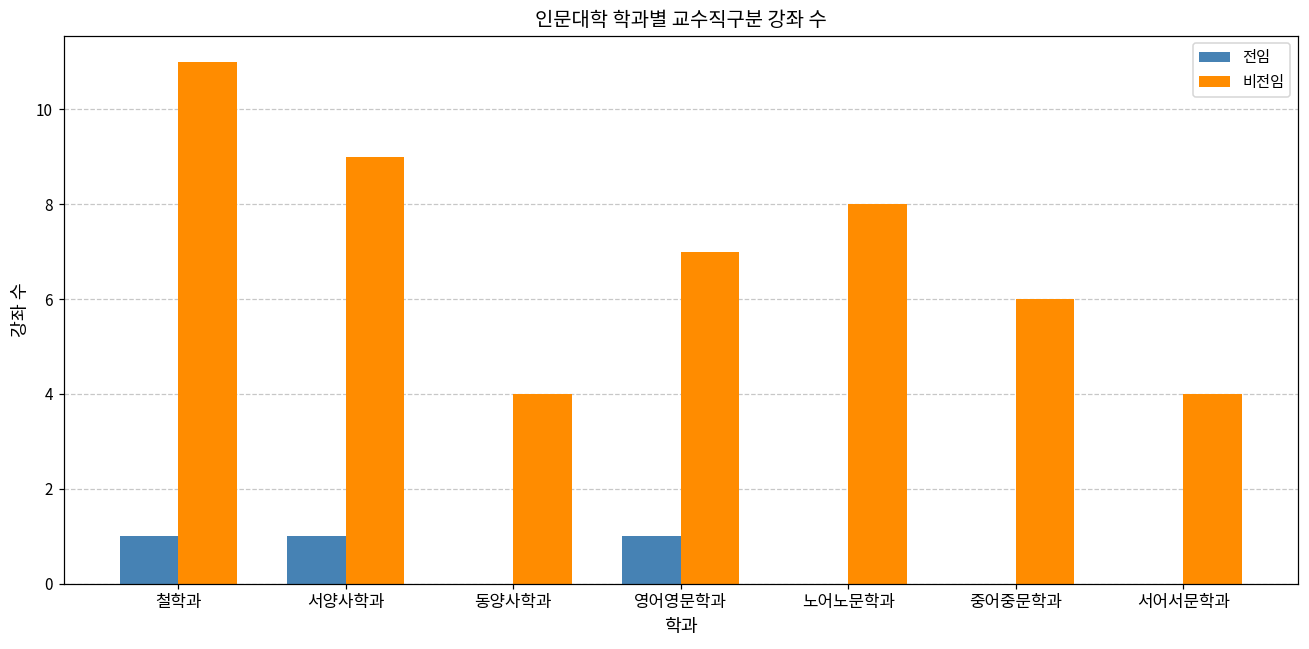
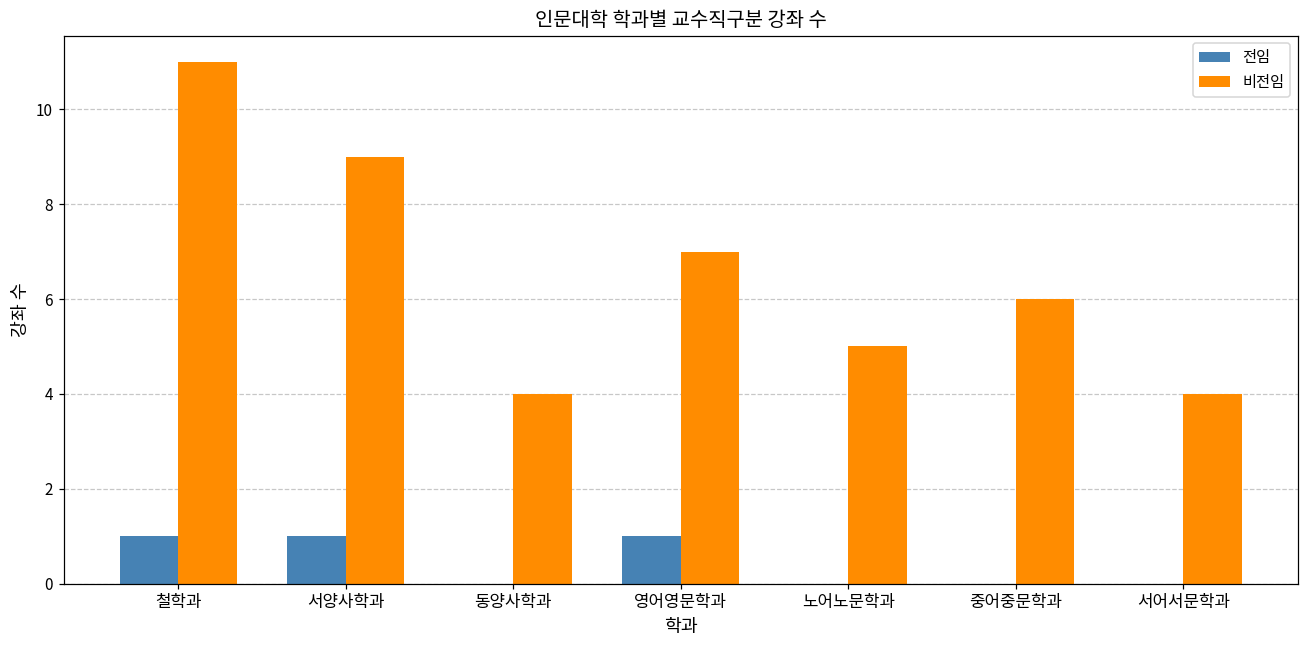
비전임, 노어노문학과: 8 -> 5
